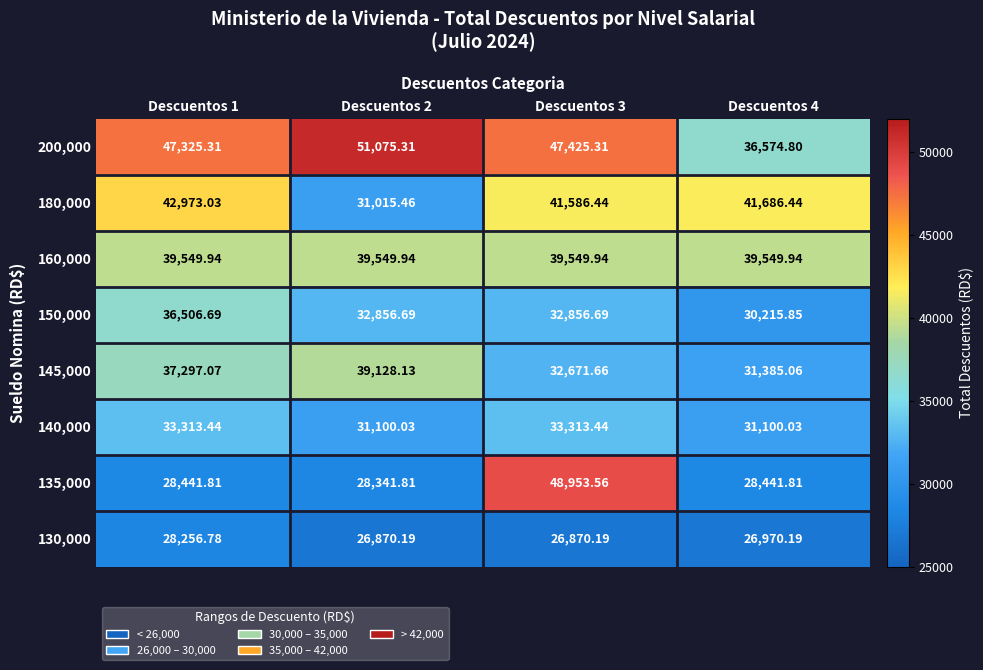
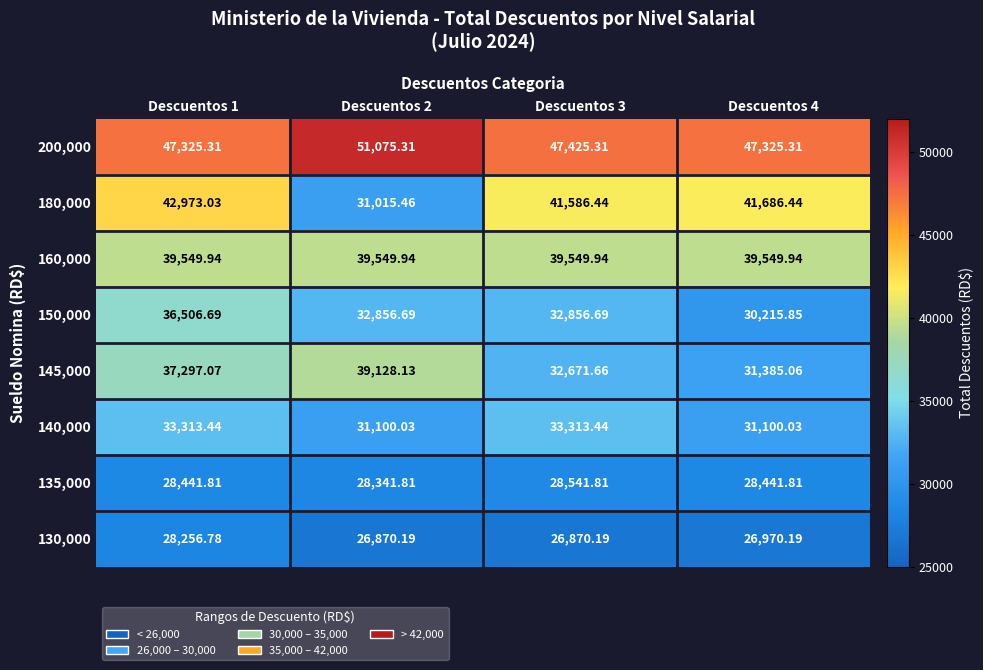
200,000, Descuentos 4: 36,574.80 -> 47,325.31
135,000, Descuentos 3: 48,953.56 -> 28,541.81
